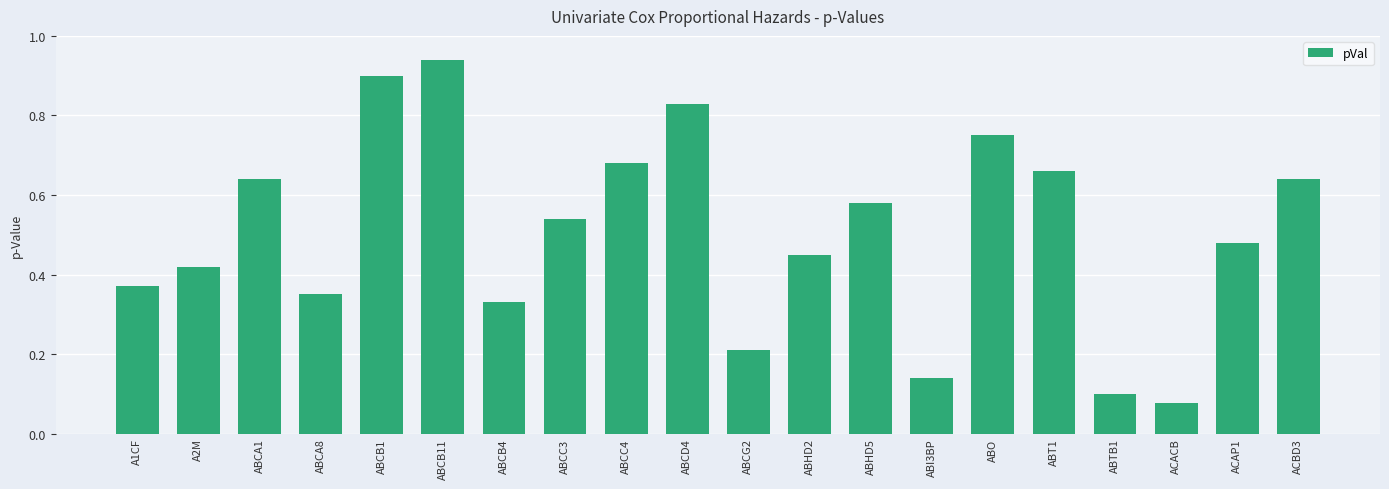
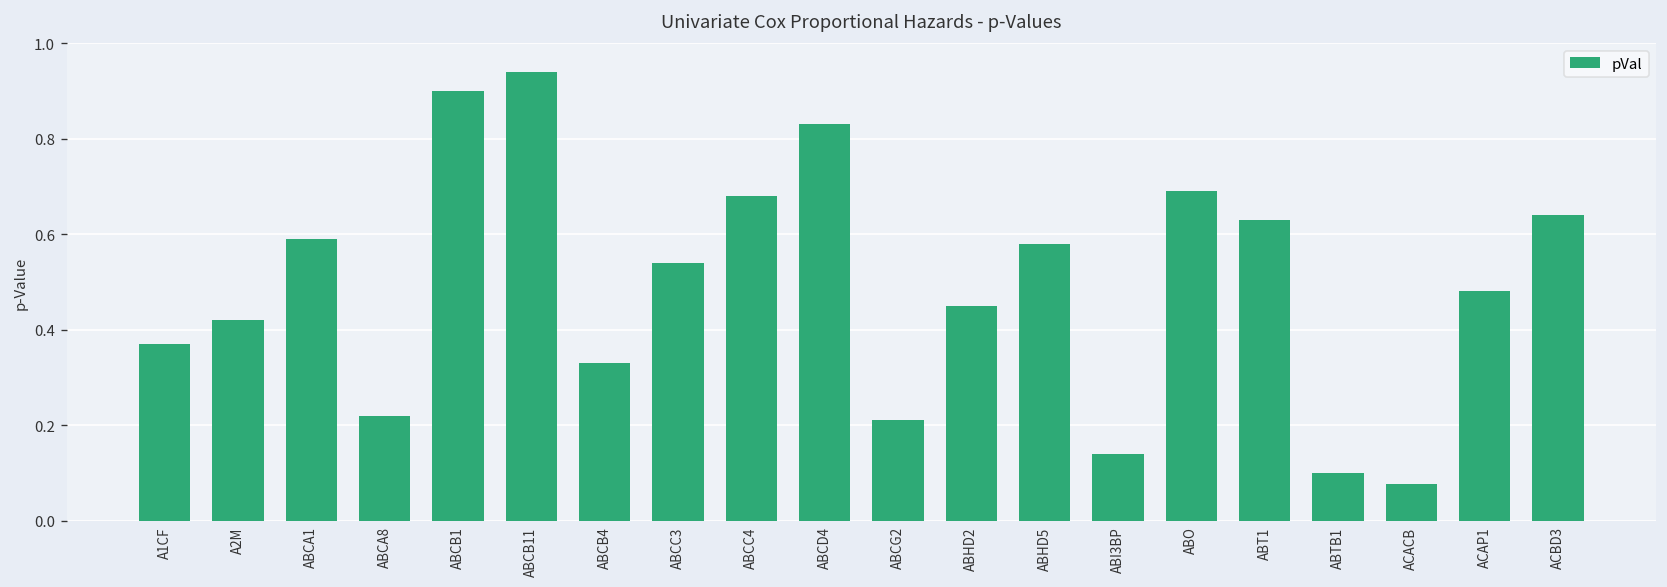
ABCA1: 0.64 -> 0.59
ABCA8: 0.35 -> 0.22
ABO: 0.75 -> 0.69
ABT1: 0.66 -> 0.63
